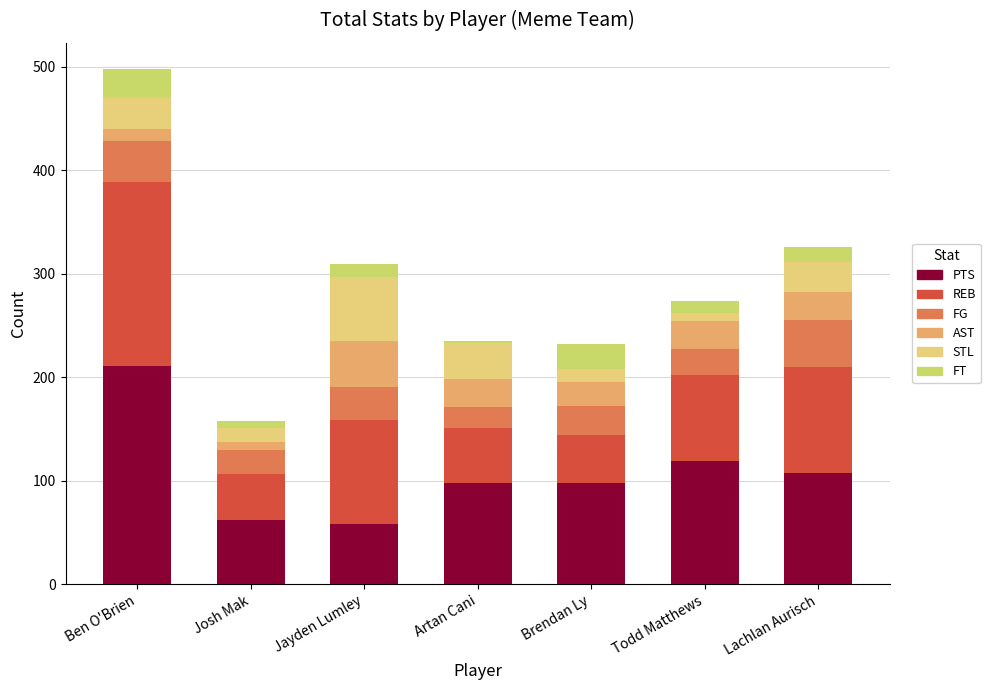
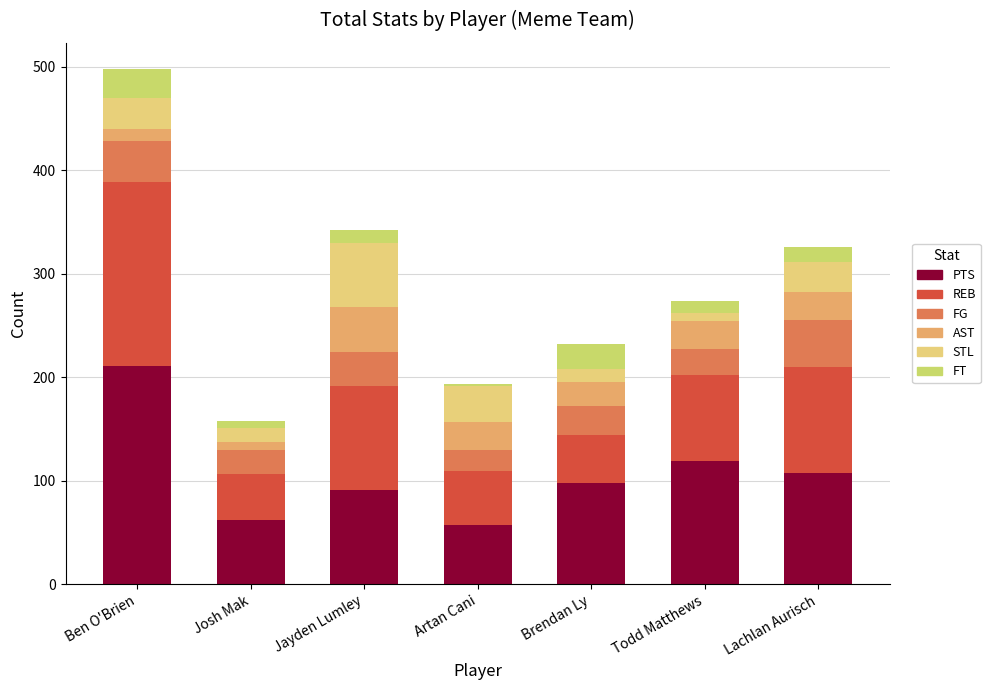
PTS, Jayden Lumley: 58 -> 91
PTS, Artan Cani: 98 -> 57
